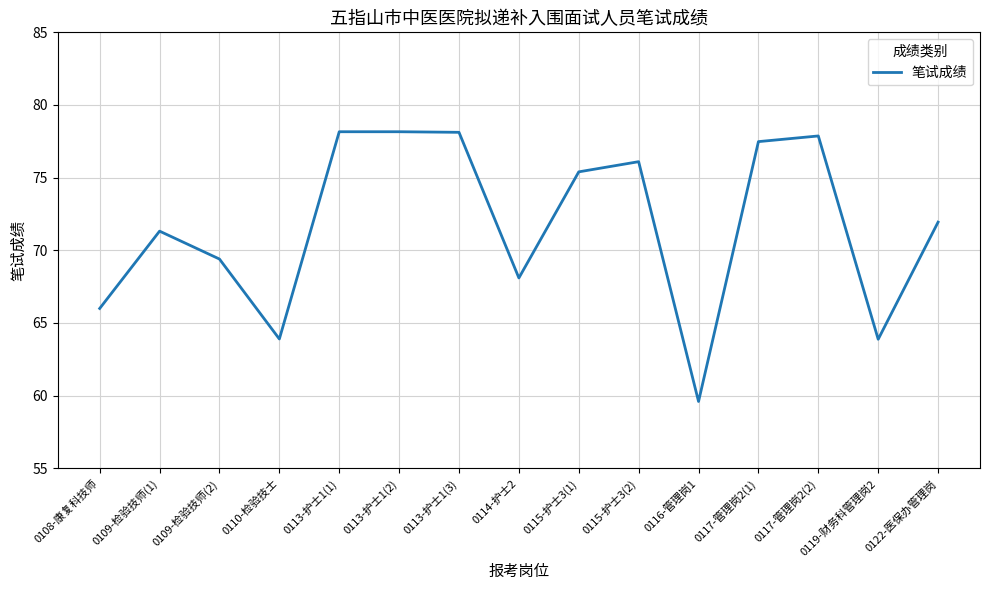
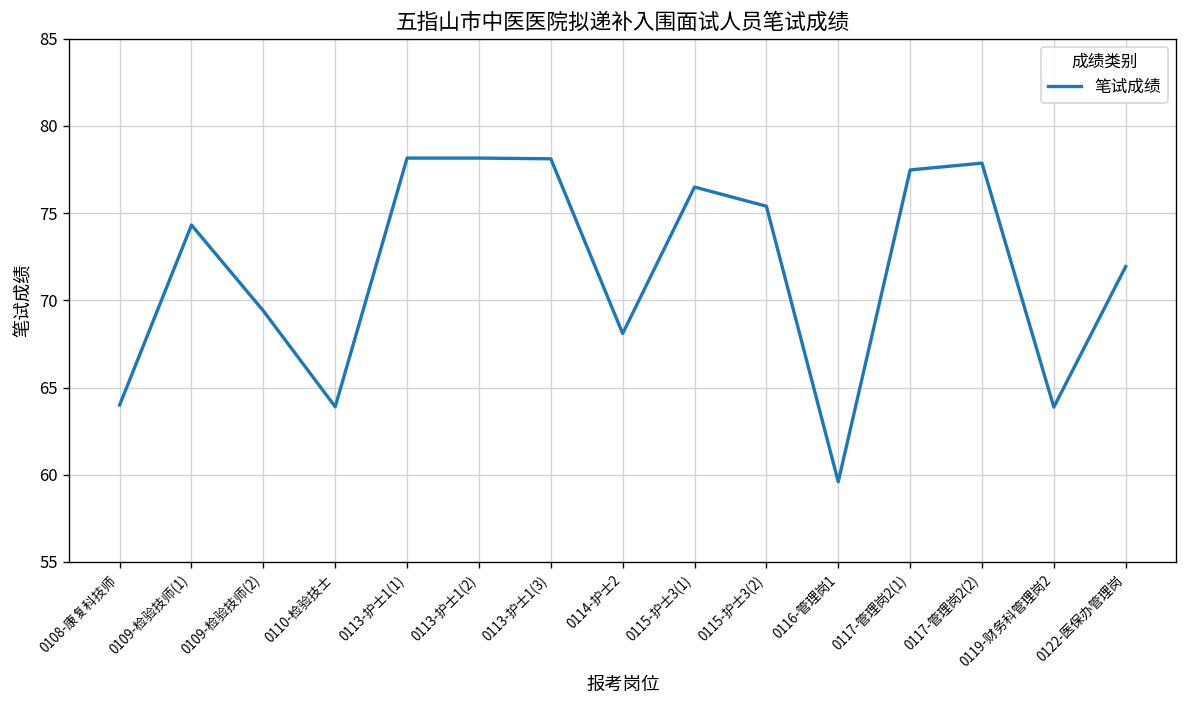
0108-康复科技师: 66 -> 64
0109-检验技师(1): 71.3 -> 74.3
0115-护士3(1): 75.4 -> 76.5
0115-护士3(2): 76.1 -> 75.4
